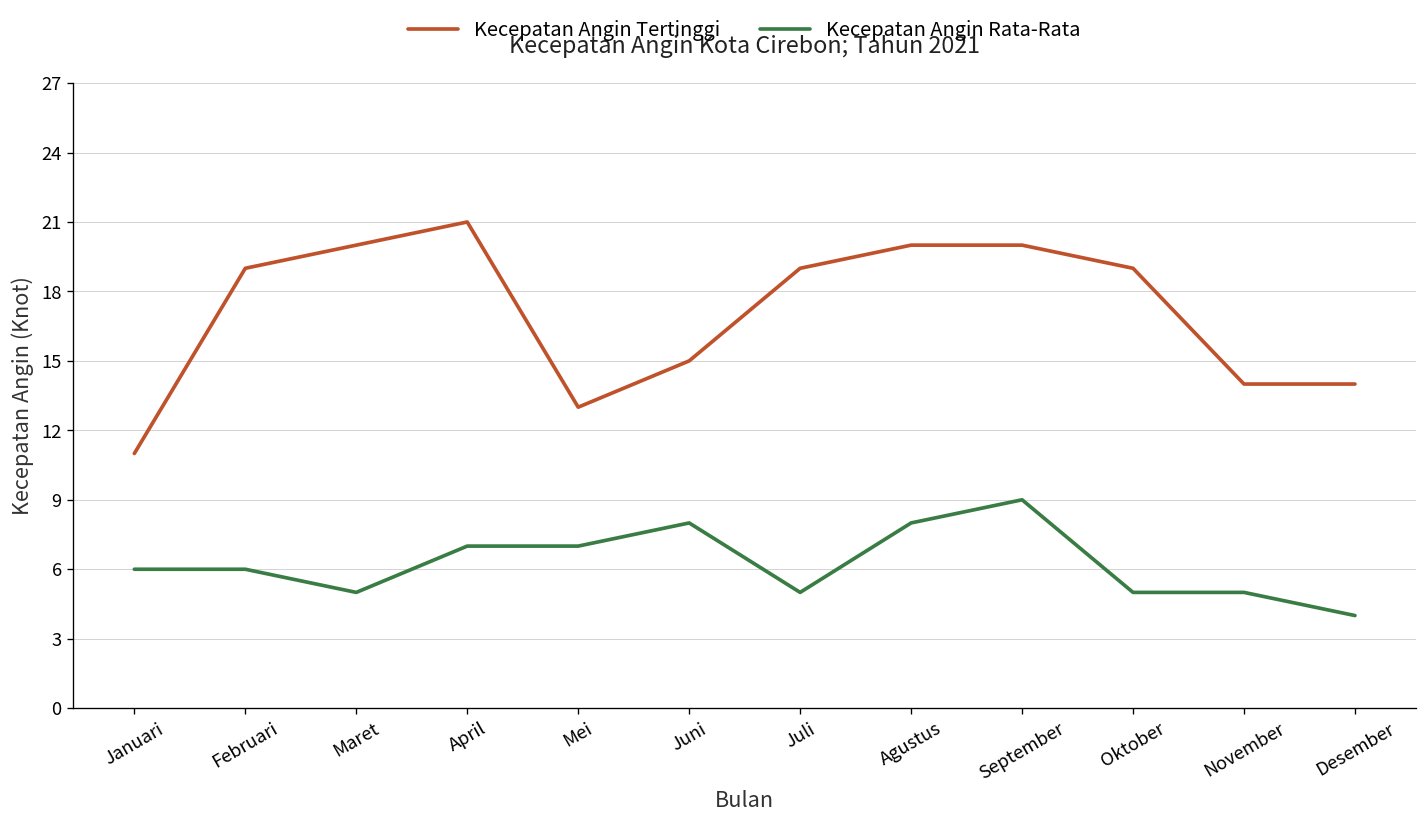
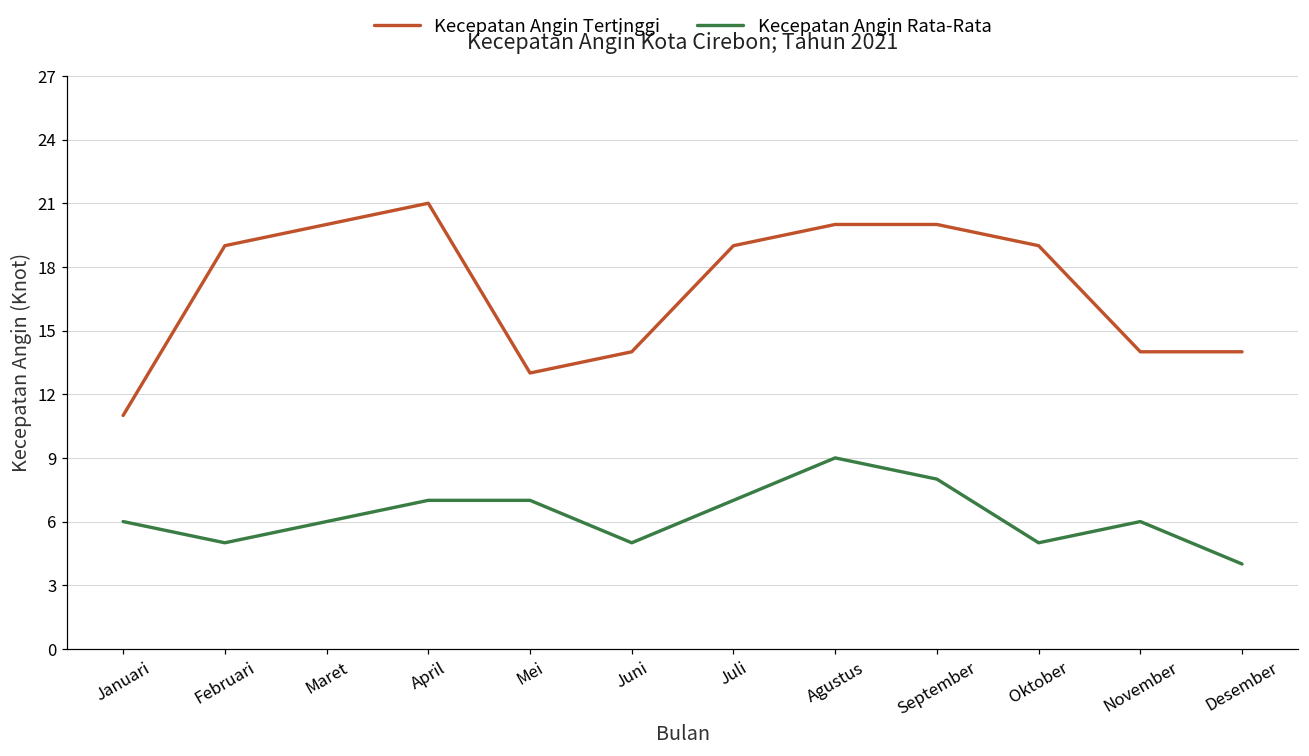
Kecepatan Angin Rata-Rata, Februari: 6 -> 5
Kecepatan Angin Rata-Rata, Maret: 5 -> 6
Kecepatan Angin Tertinggi, Juni: 15 -> 14
Kecepatan Angin Rata-Rata, Juni: 8 -> 5
Kecepatan Angin Rata-Rata, Juli: 5 -> 7
Kecepatan Angin Rata-Rata, Agustus: 8 -> 9
Kecepatan Angin Rata-Rata, September: 9 -> 8
Kecepatan Angin Rata-Rata, November: 5 -> 6
